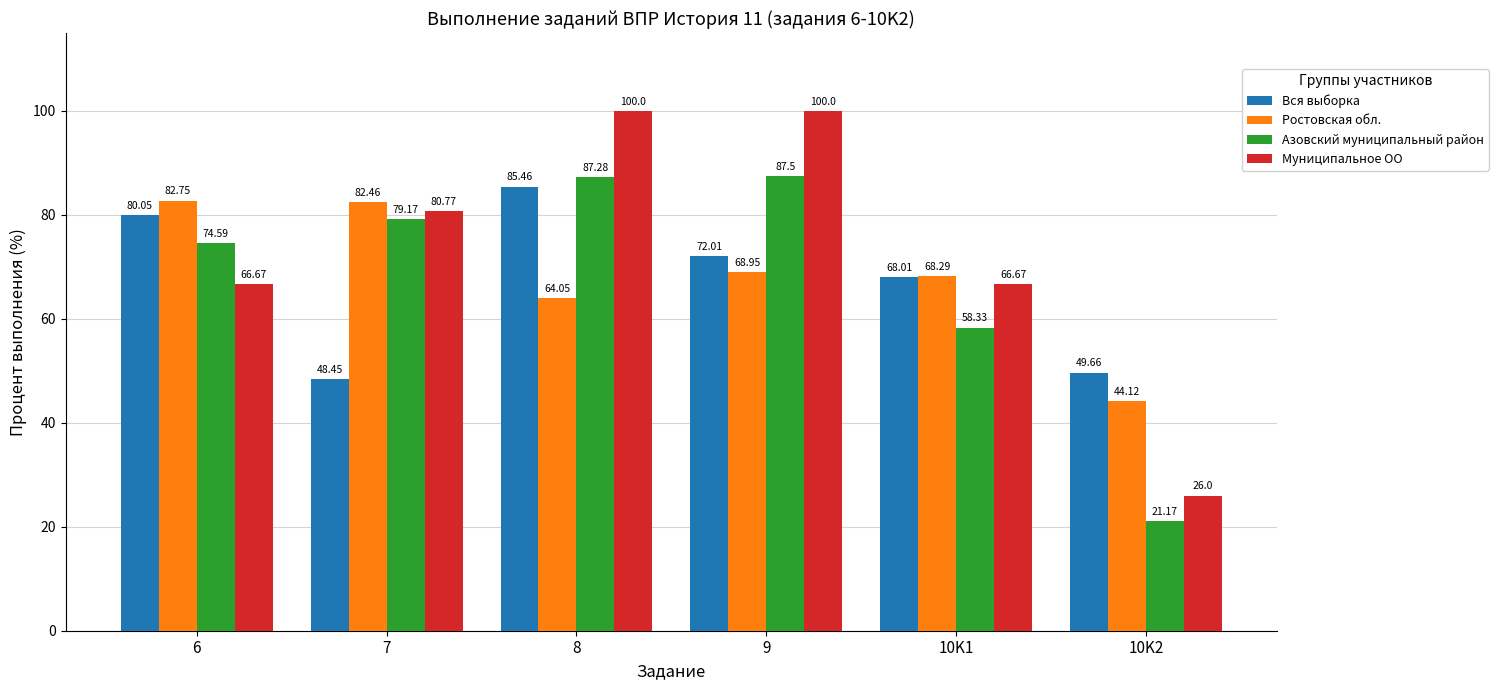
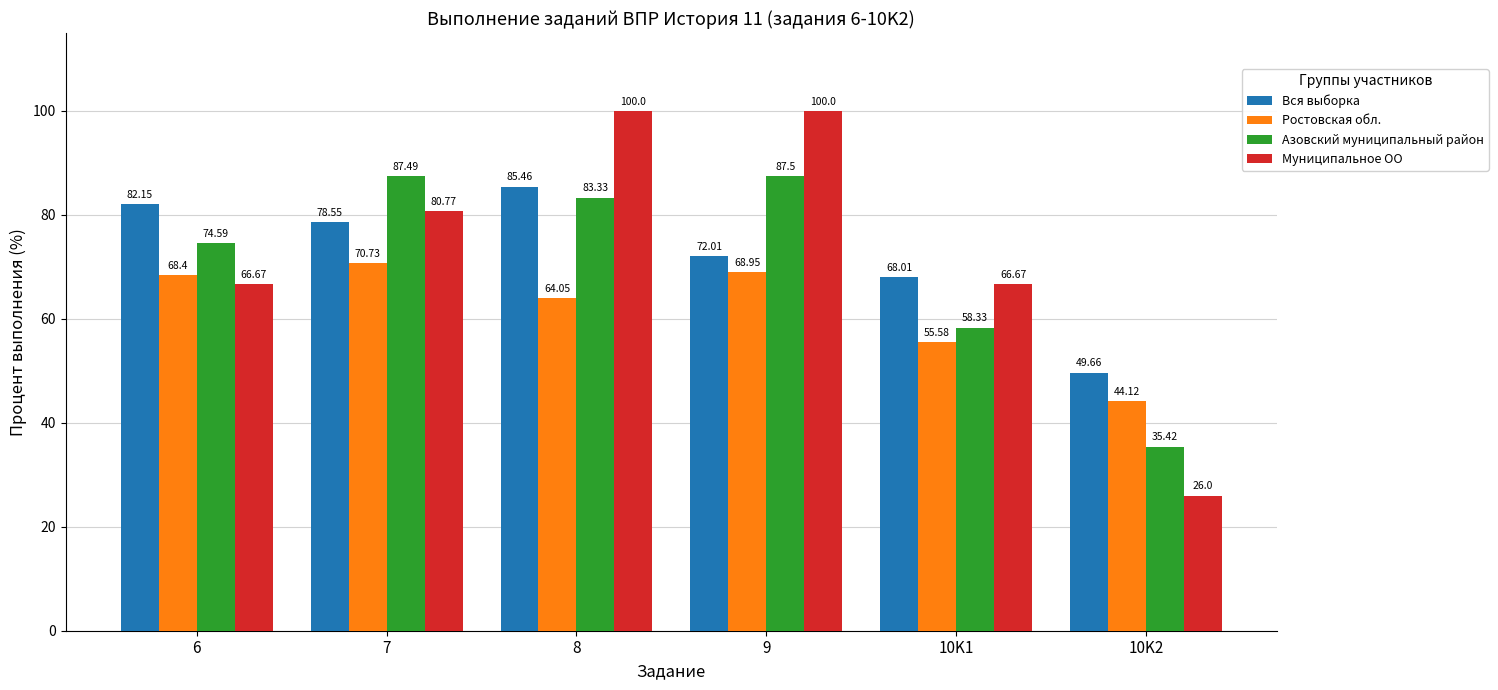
Вся выборка, 6: 80.05 -> 82.15
Ростовская обл., 6: 82.75 -> 68.4
Вся выборка, 7: 48.45 -> 78.55
Ростовская обл., 7: 82.46 -> 70.73
Азовский муниципальный район, 7: 79.17 -> 87.49
Азовский муниципальный район, 8: 87.28 -> 83.33
Ростовская обл., 10K1: 68.29 -> 55.58
Азовский муниципальный район, 10K2: 21.17 -> 35.42
